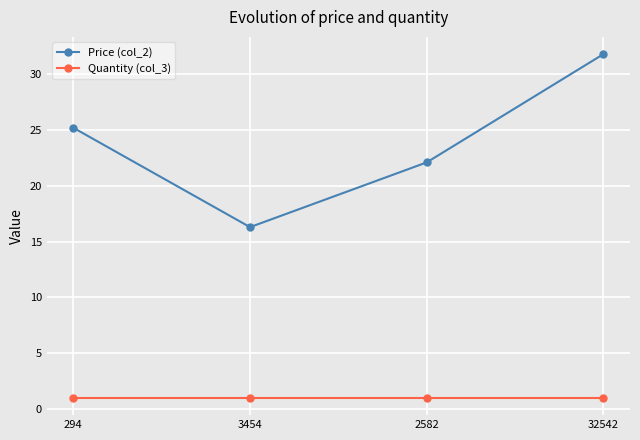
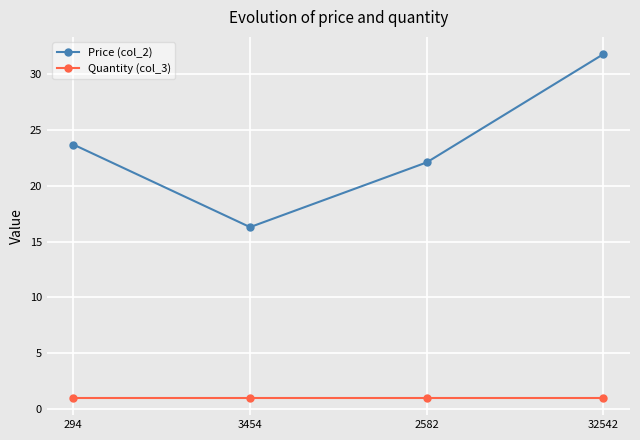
Price (col_2), 294: 25.2 -> 23.7
